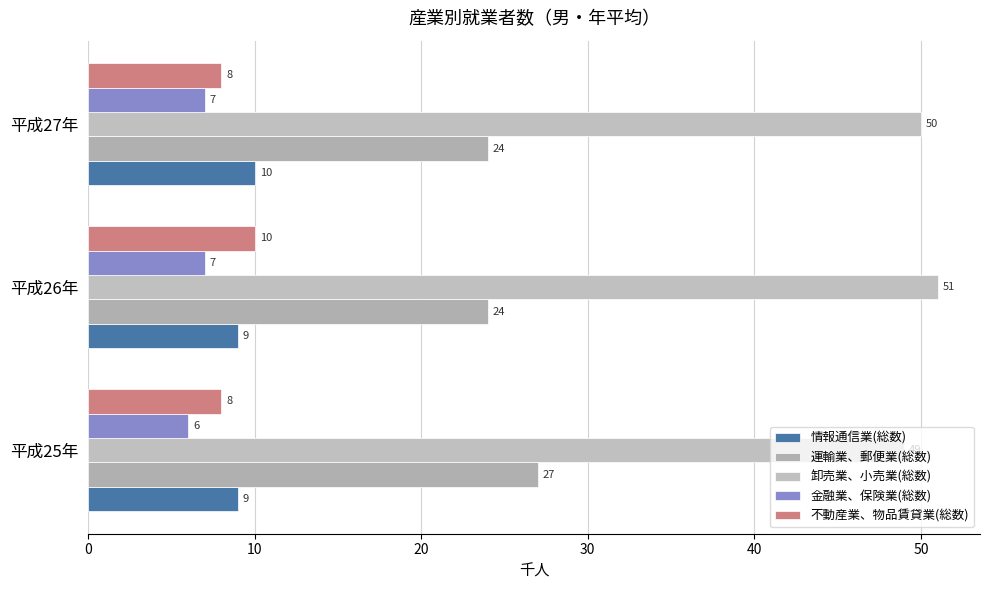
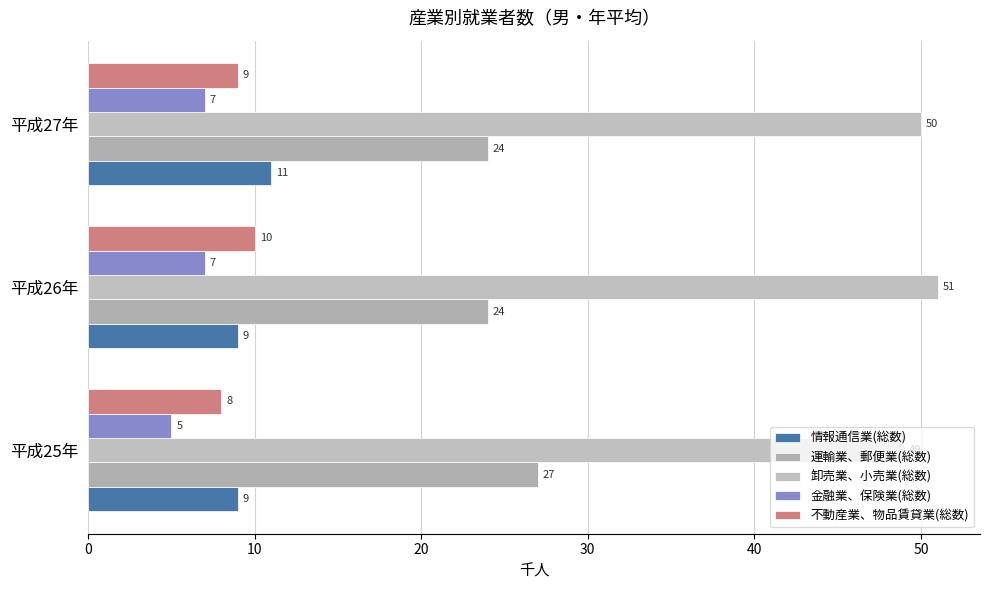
不動産業、物品賃貸業(総数), 平成27年: 8 -> 9
情報通信業(総数), 平成27年: 10 -> 11
金融業、保険業(総数), 平成25年: 6 -> 5
